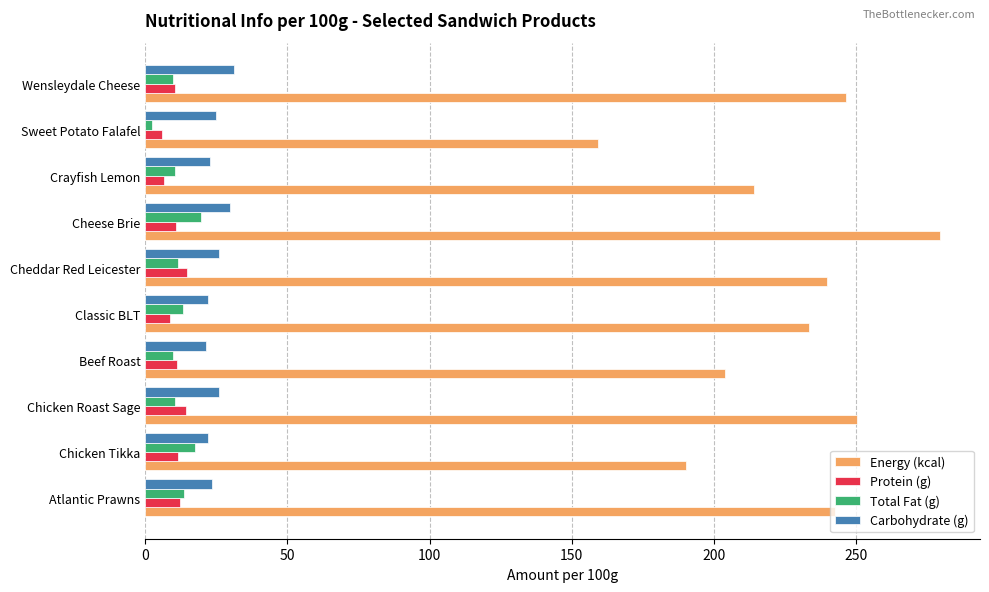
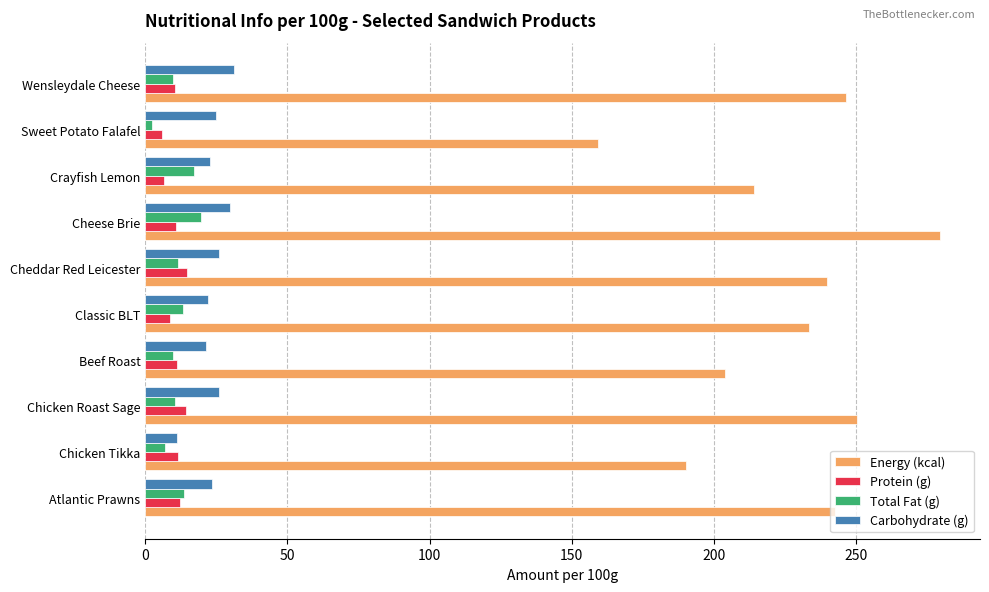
Total Fat (g), Crayfish Lemon: 10 -> 17
Carbohydrate (g), Chicken Tikka: 22 -> 11
Total Fat (g), Chicken Tikka: 18 -> 7
